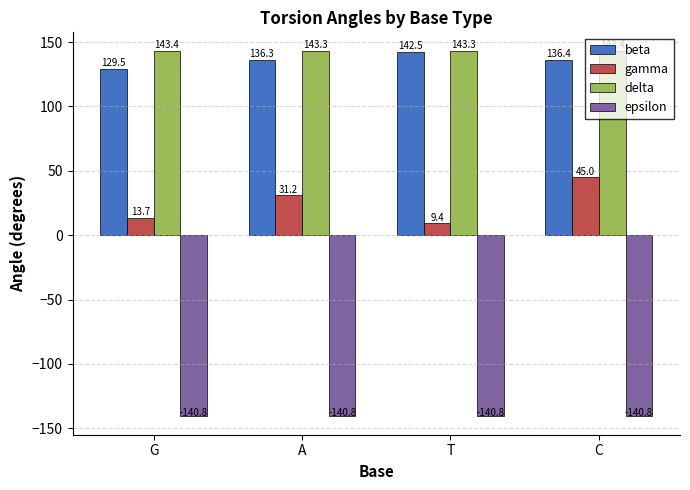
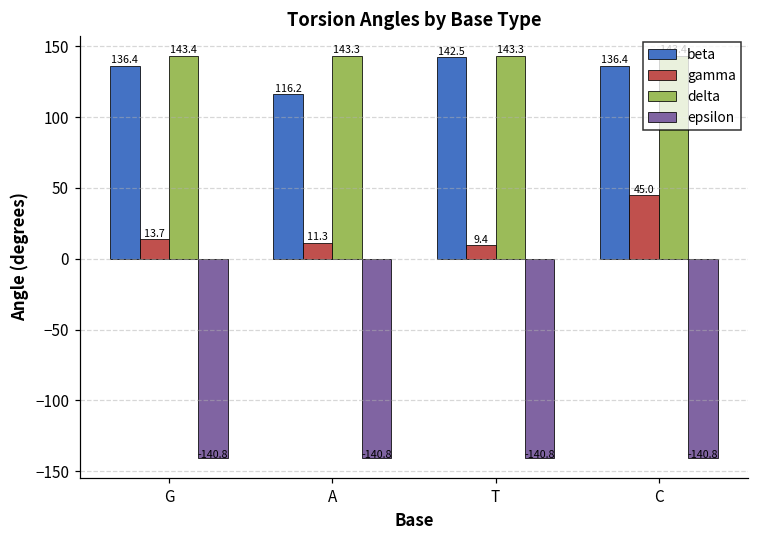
beta, G: 129.5 -> 136.4
beta, A: 136.3 -> 116.2
gamma, A: 31.2 -> 11.3
